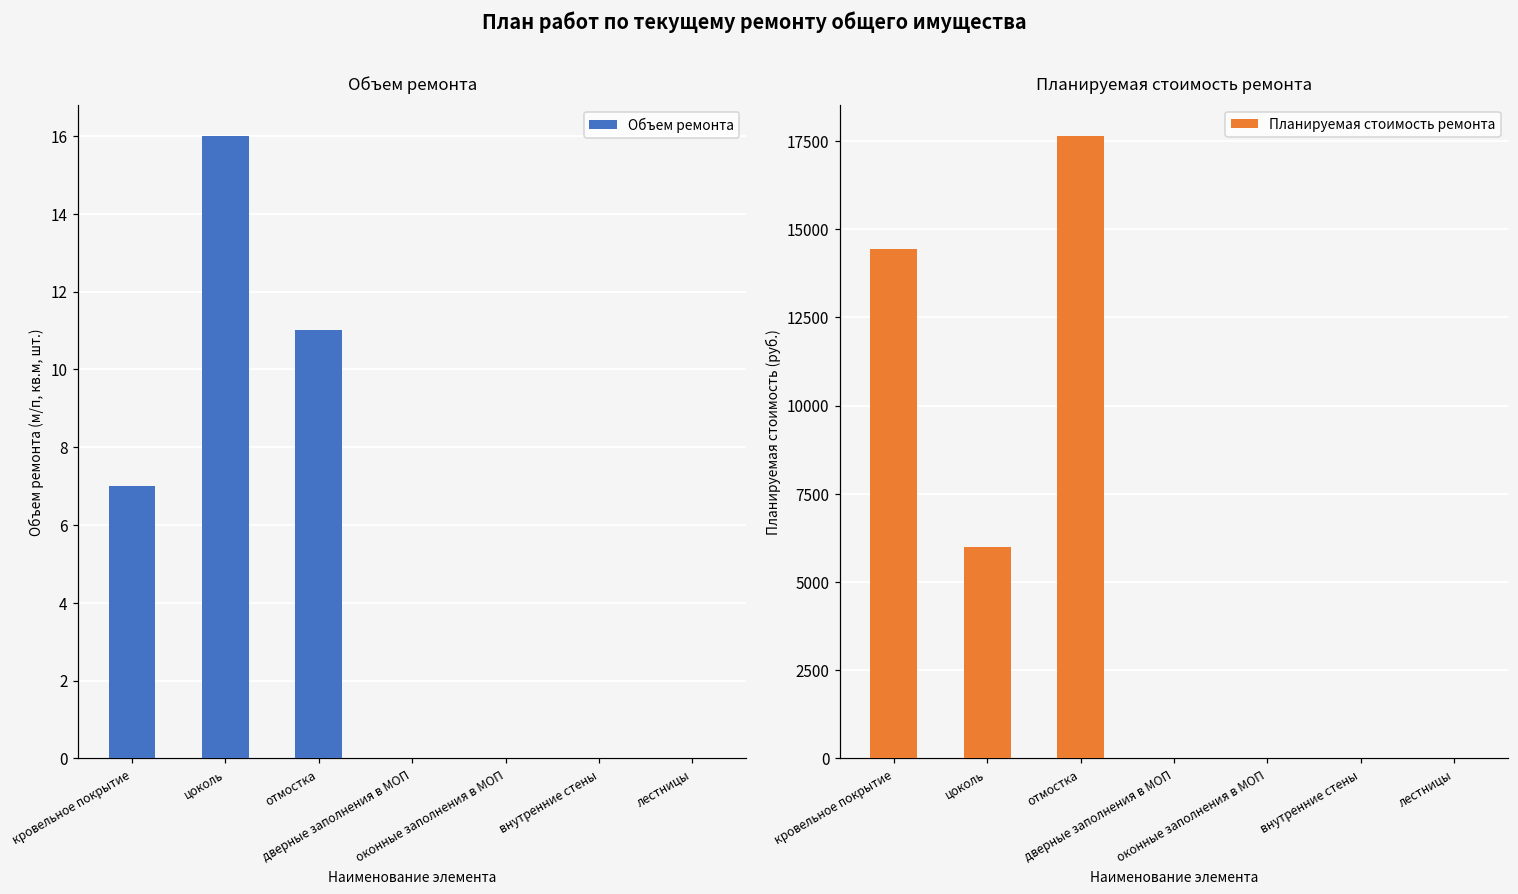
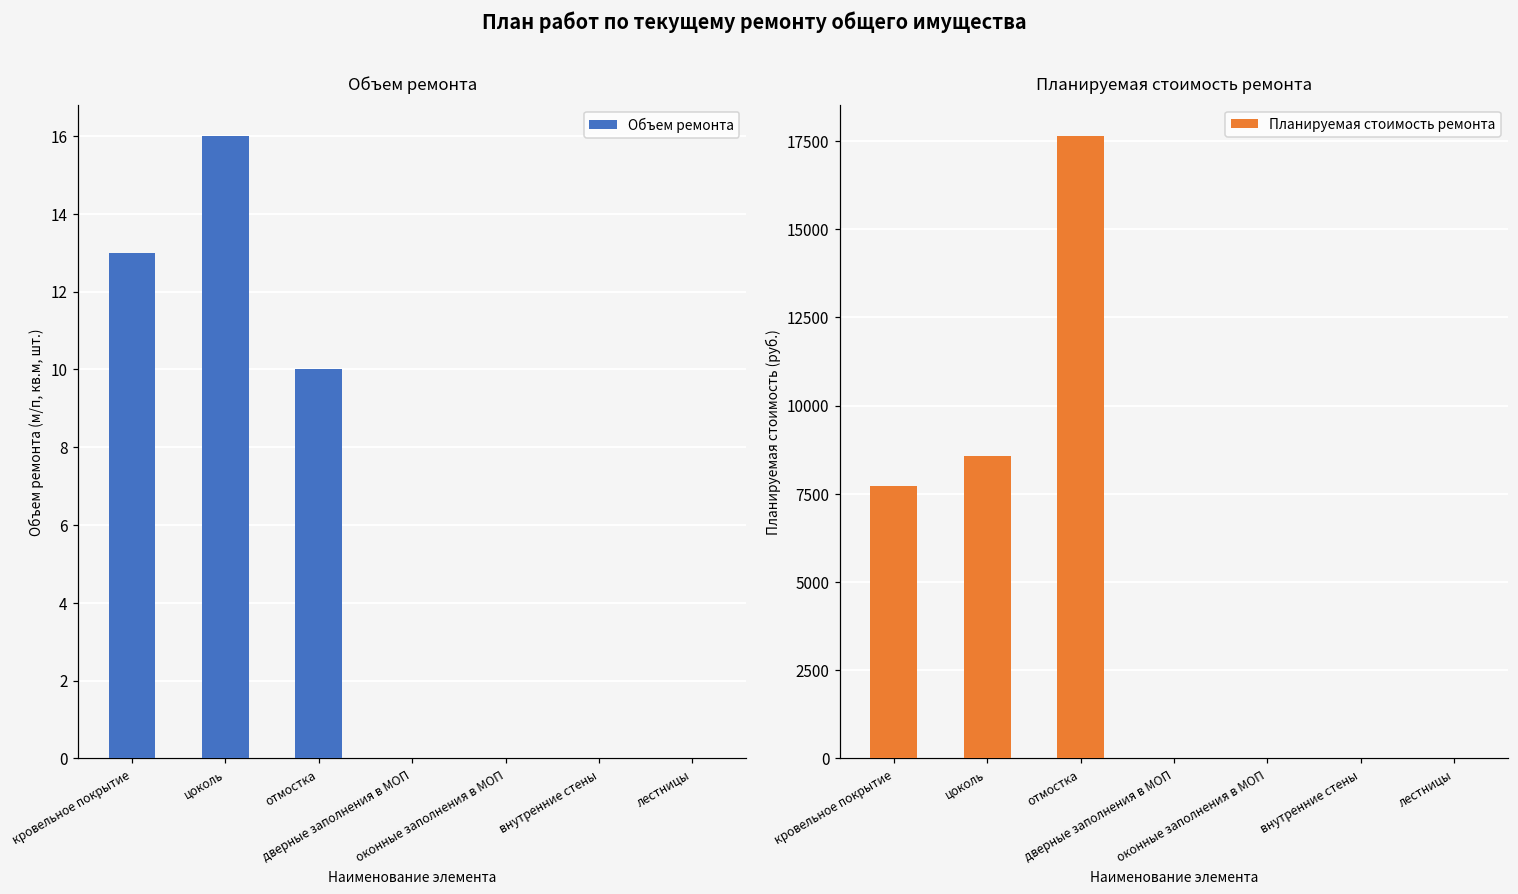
Объем ремонта, кровельное покрытие: 7 -> 13
Объем ремонта, отмостка: 11 -> 10
Планируемая стоимость ремонта, кровельное покрытие: 14400 -> 7700
Планируемая стоимость ремонта, цоколь: 6000 -> 8600
